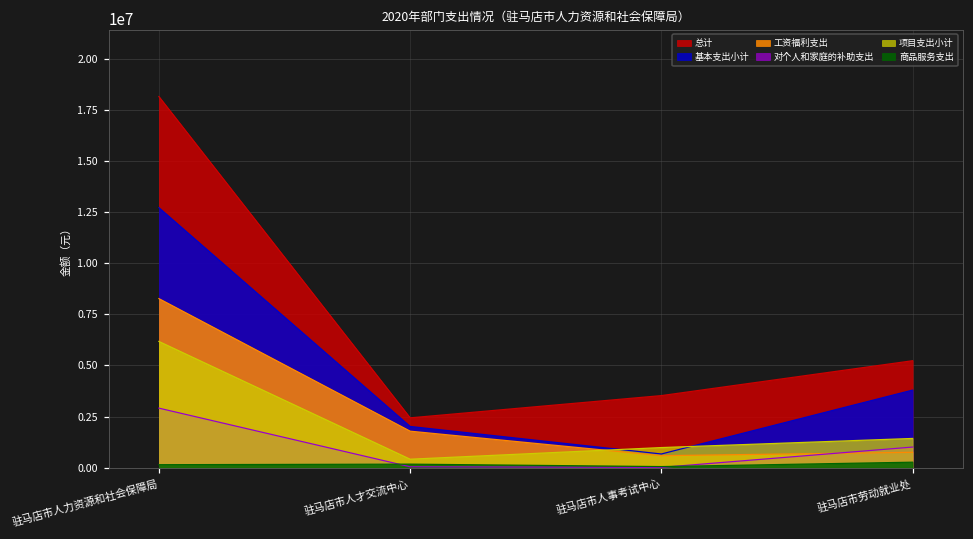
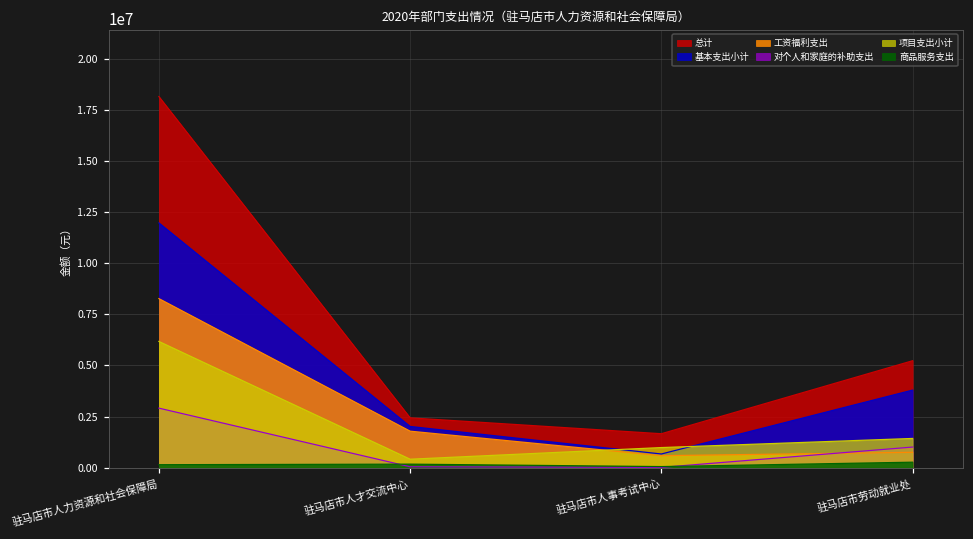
基本支出小计, 驻马店市人力资源和社会保障局: 12700000 -> 12000000
总计, 驻马店市人事考试中心: 3500000 -> 1700000
